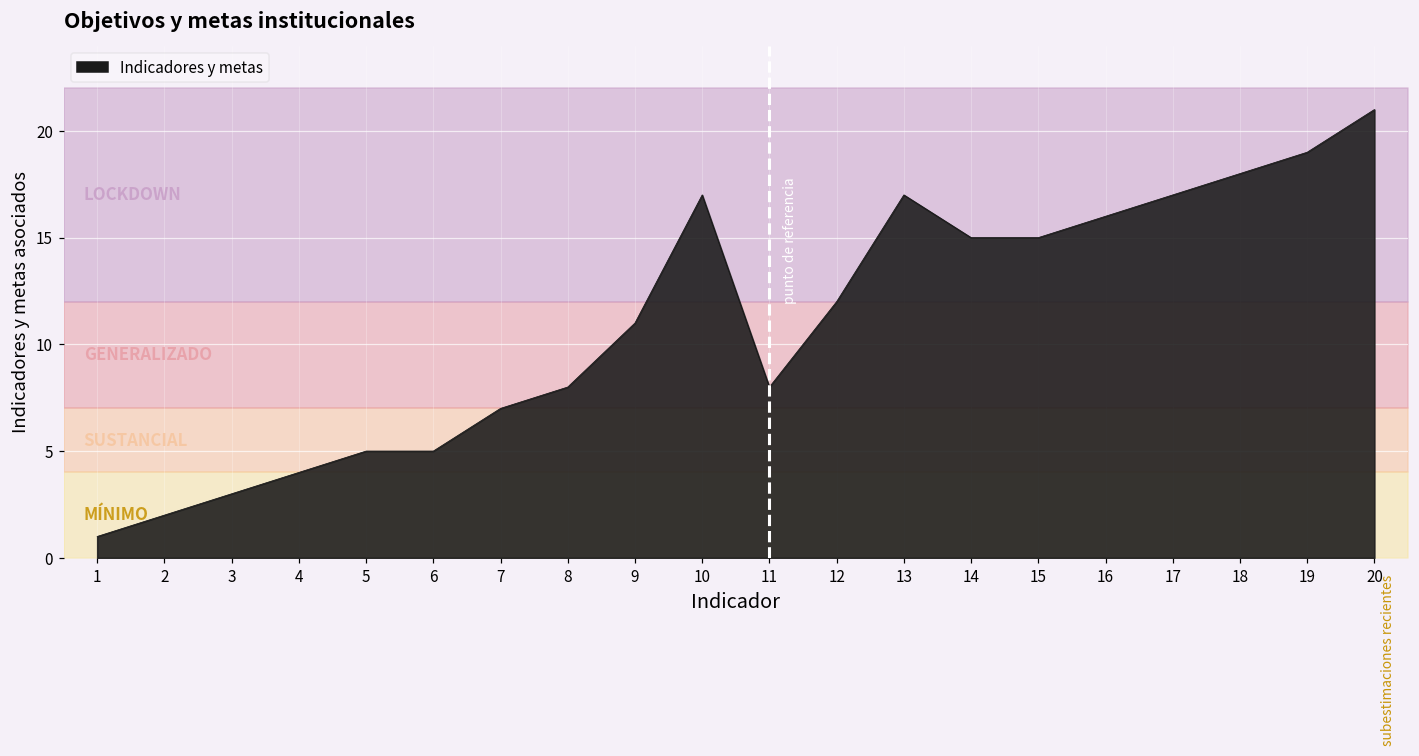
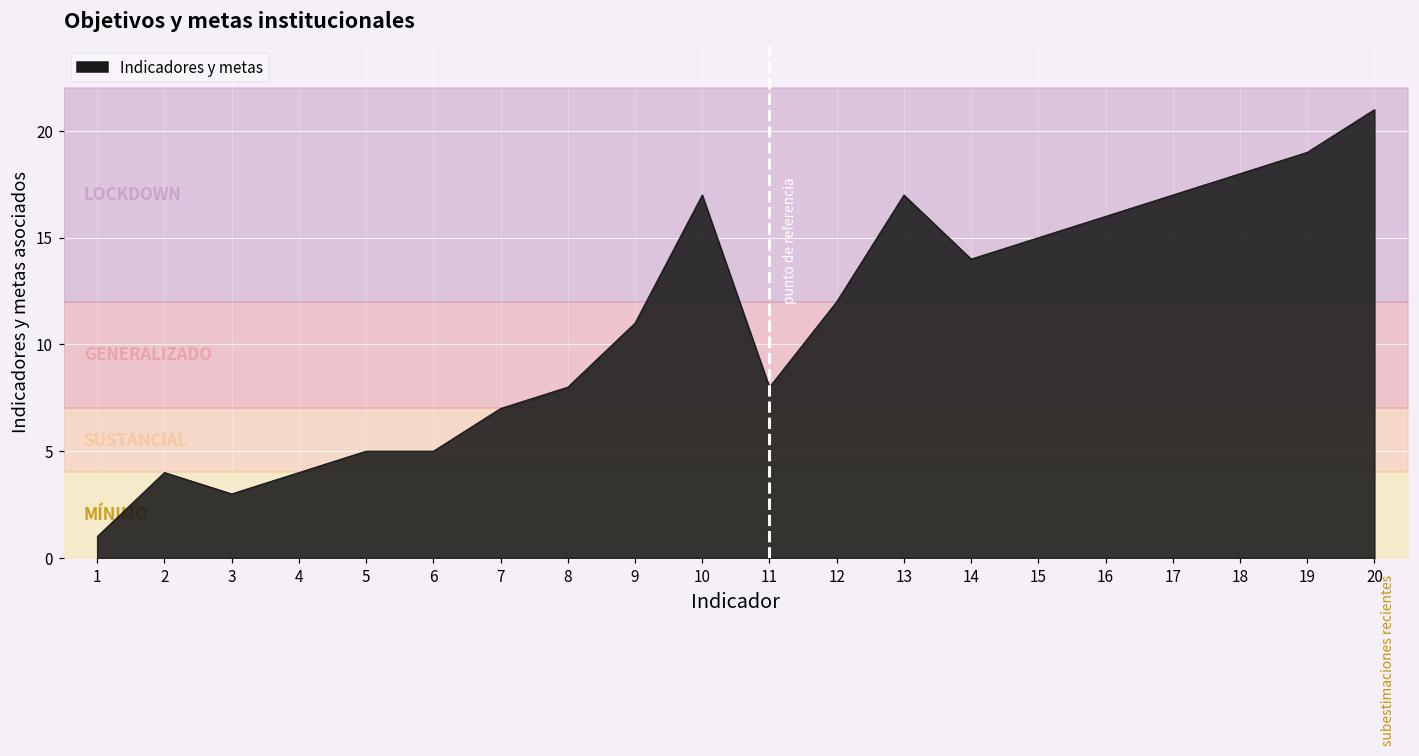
Indicadores y metas, 2: 2 -> 4
Indicadores y metas, 14: 15 -> 14
